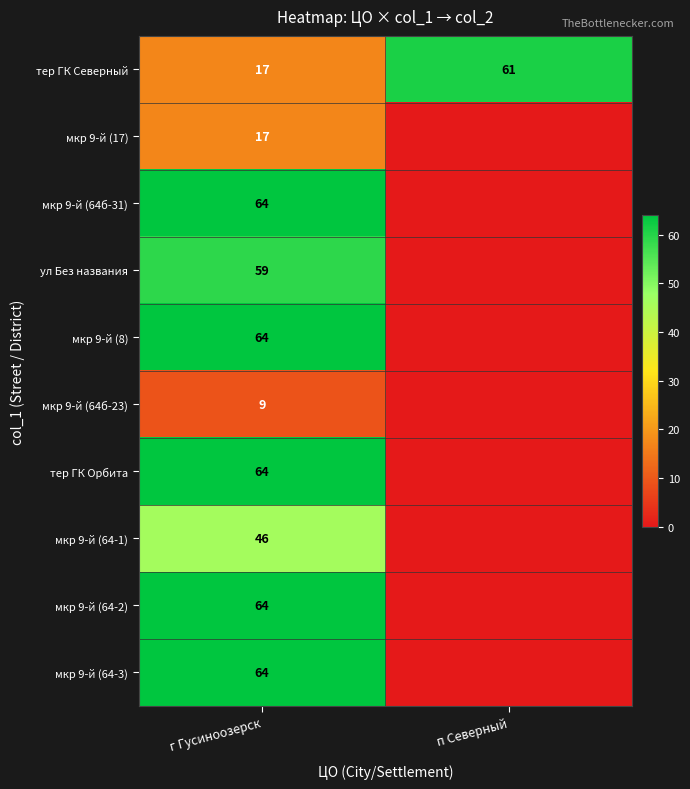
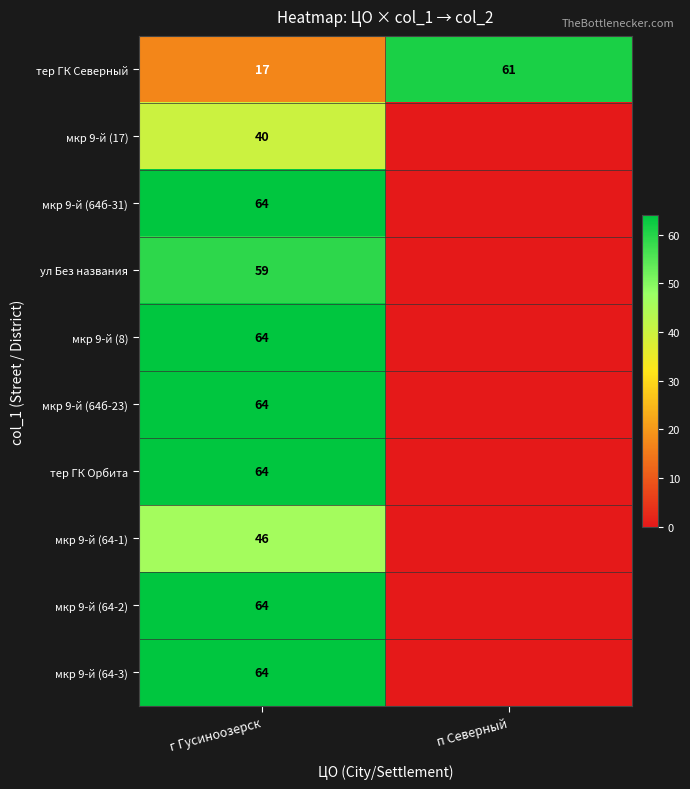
мкр 9-й (17), г Гусиноозерск: 17 -> 40
мкр 9-й (64б-23), г Гусиноозерск: 9 -> 64
